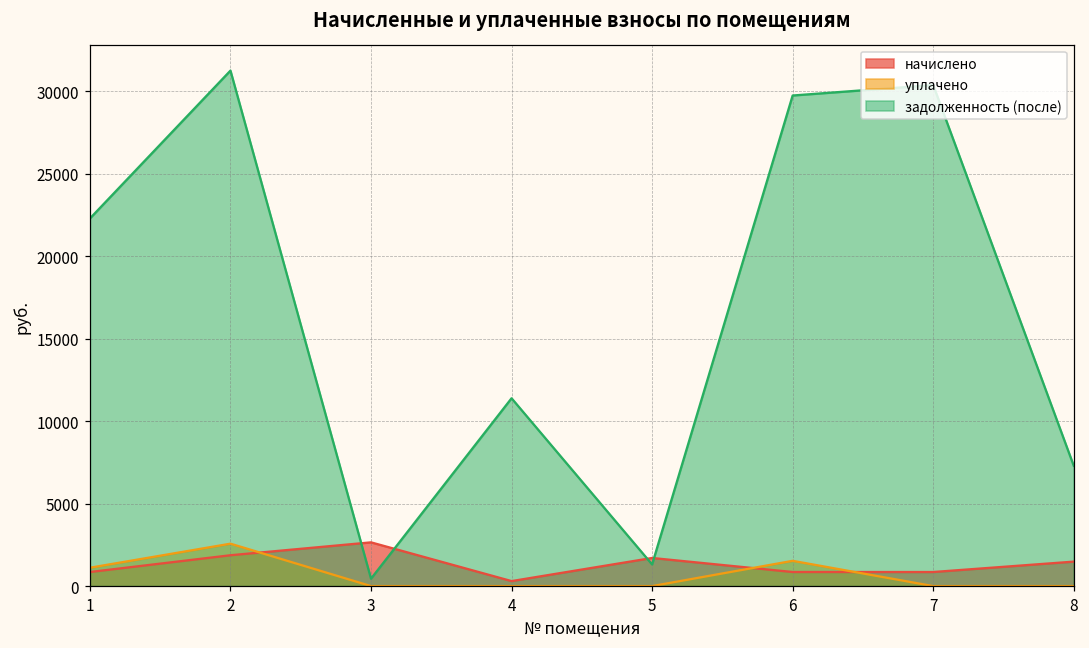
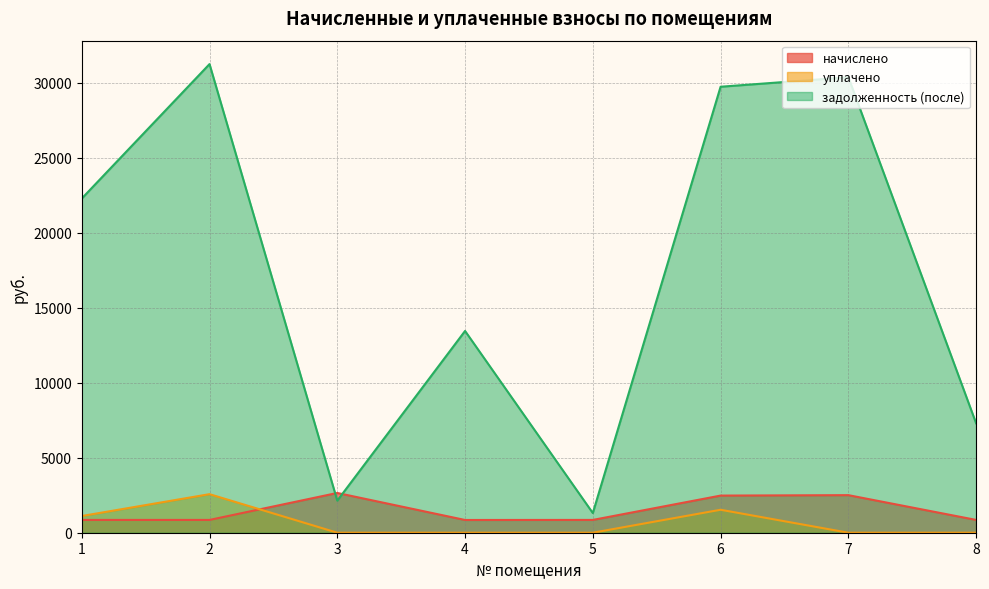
начислено, 2: 1900 -> 900
задолженность (после), 3: 400 -> 2100
начислено, 4: 300 -> 800
задолженность (после), 4: 11400 -> 13500
начислено, 5: 1700 -> 900
начислено, 6: 900 -> 2500
начислено, 7: 900 -> 2500
начислено, 8: 1500 -> 900
